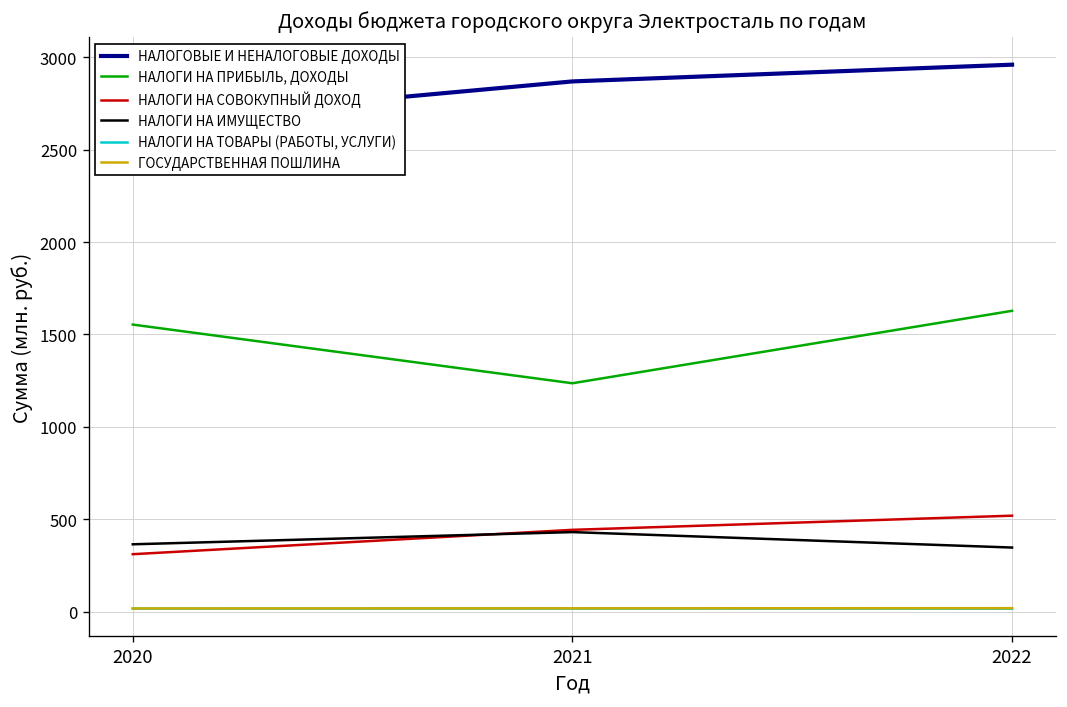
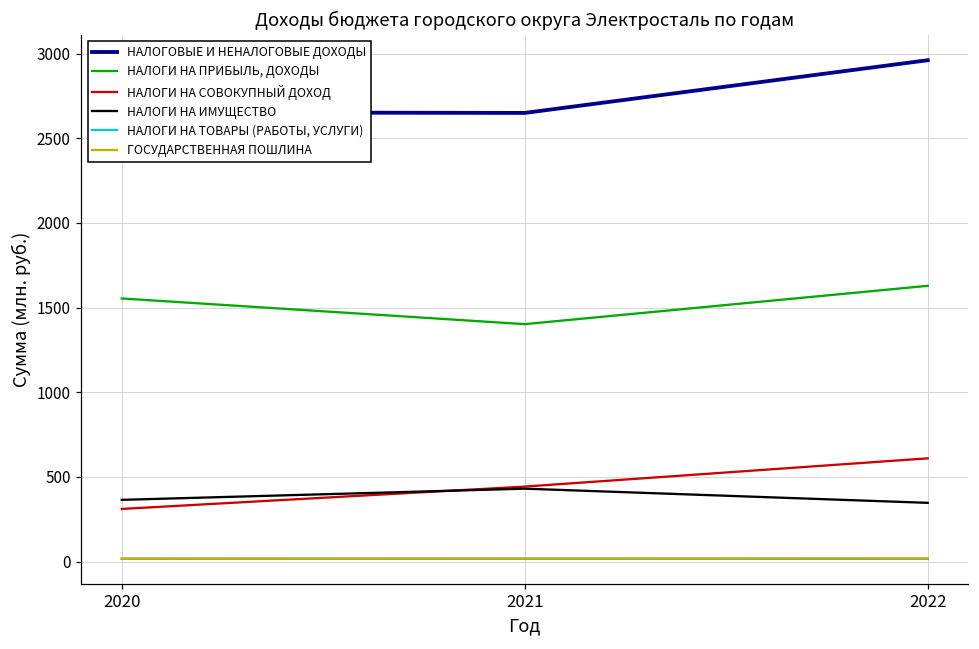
НАЛОГОВЫЕ И НЕНАЛОГОВЫЕ ДОХОДЫ, 2021: 2870 -> 2650
НАЛОГИ НА ПРИБЫЛЬ, ДОХОДЫ, 2021: 1240 -> 1400
НАЛОГИ НА СОВОКУПНЫЙ ДОХОД, 2022: 520 -> 610
